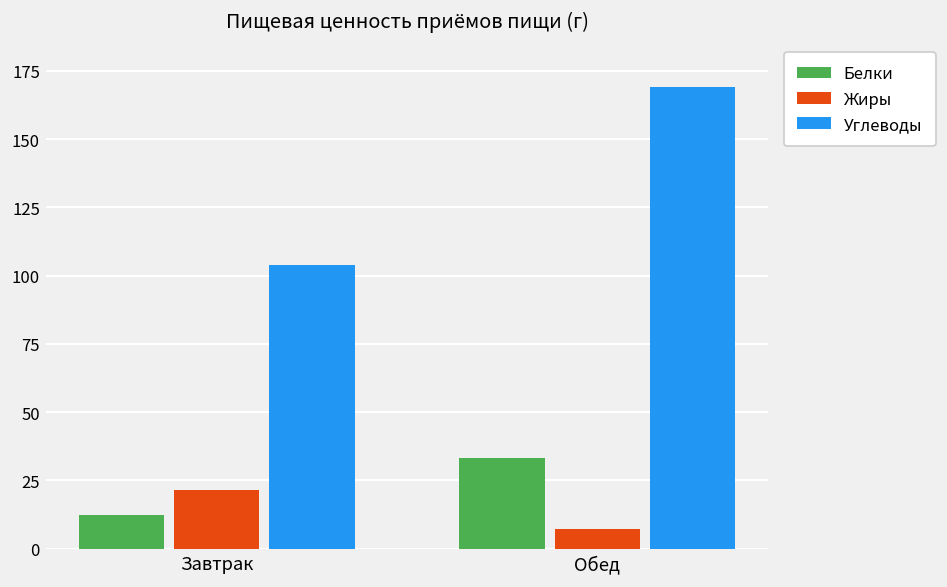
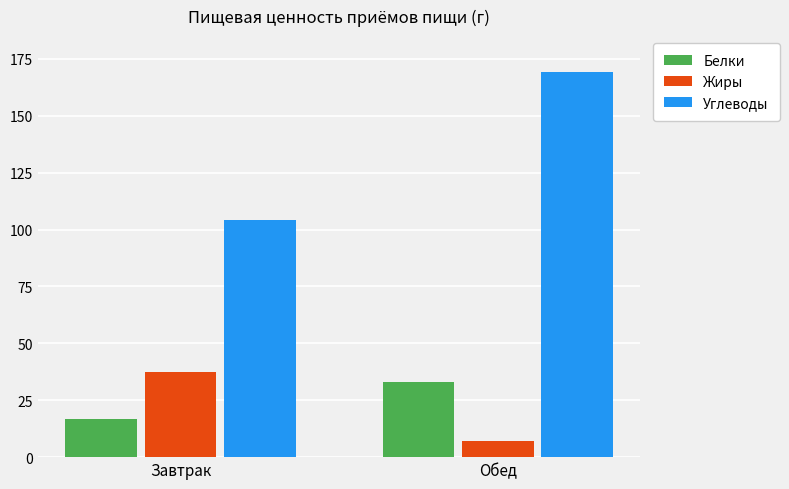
Белки, Завтрак: 12 -> 17
Жиры, Завтрак: 22 -> 38
